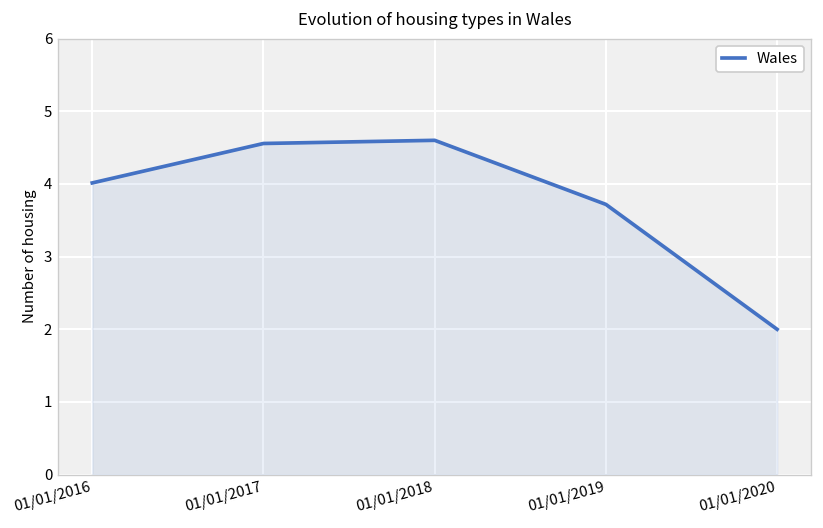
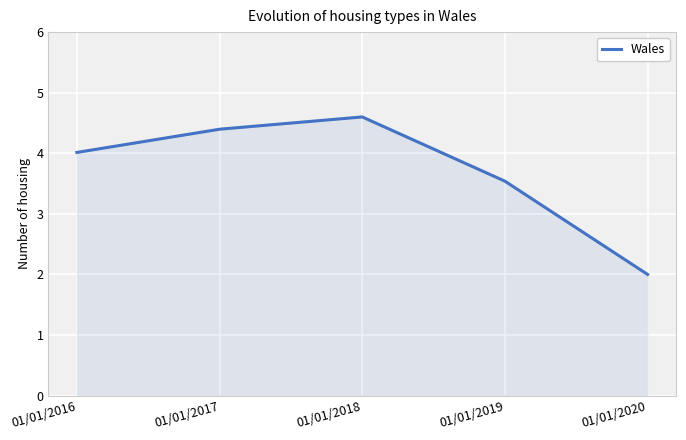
01/01/2017: 4.6 -> 4.4
01/01/2019: 3.7 -> 3.5
